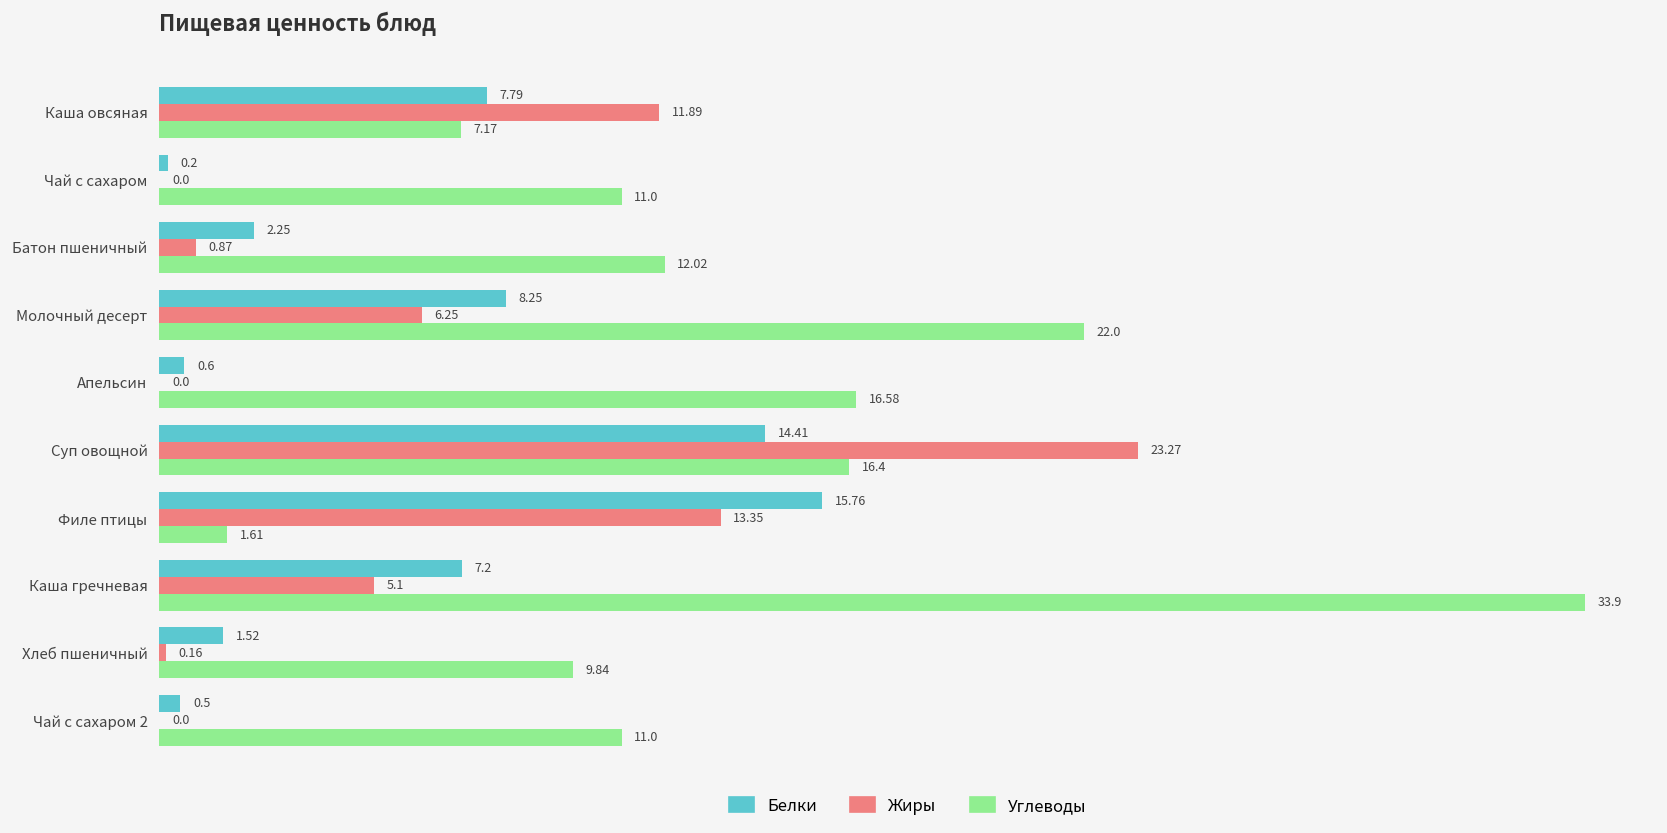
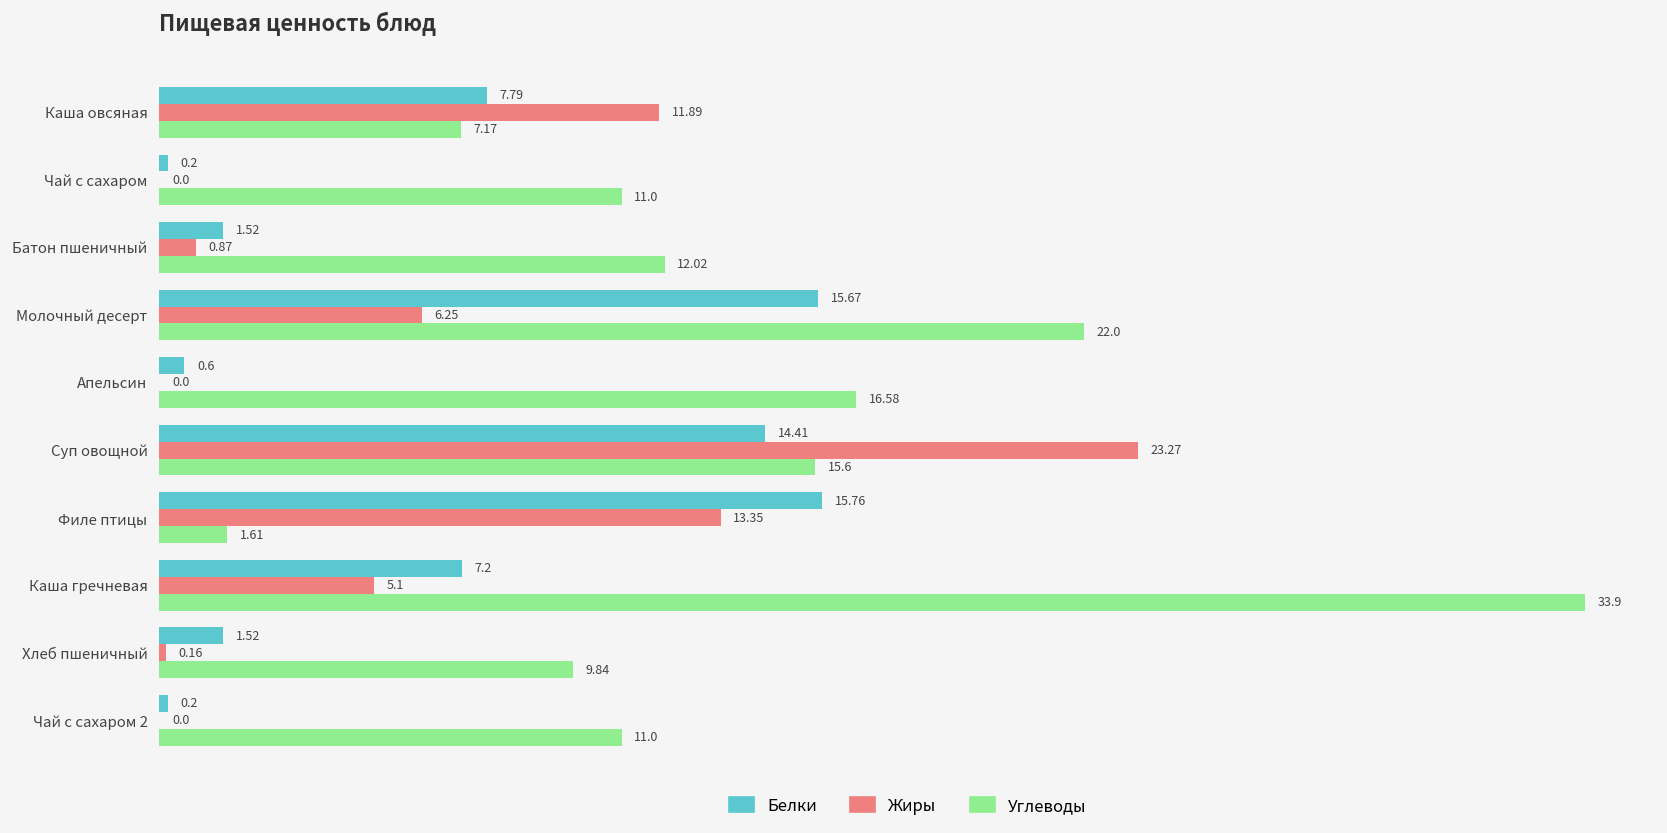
Белки, Батон пшеничный: 2.25 -> 1.52
Белки, Молочный десерт: 8.25 -> 15.67
Углеводы, Суп овощной: 16.4 -> 15.6
Белки, Чай с сахаром 2: 0.5 -> 0.2
